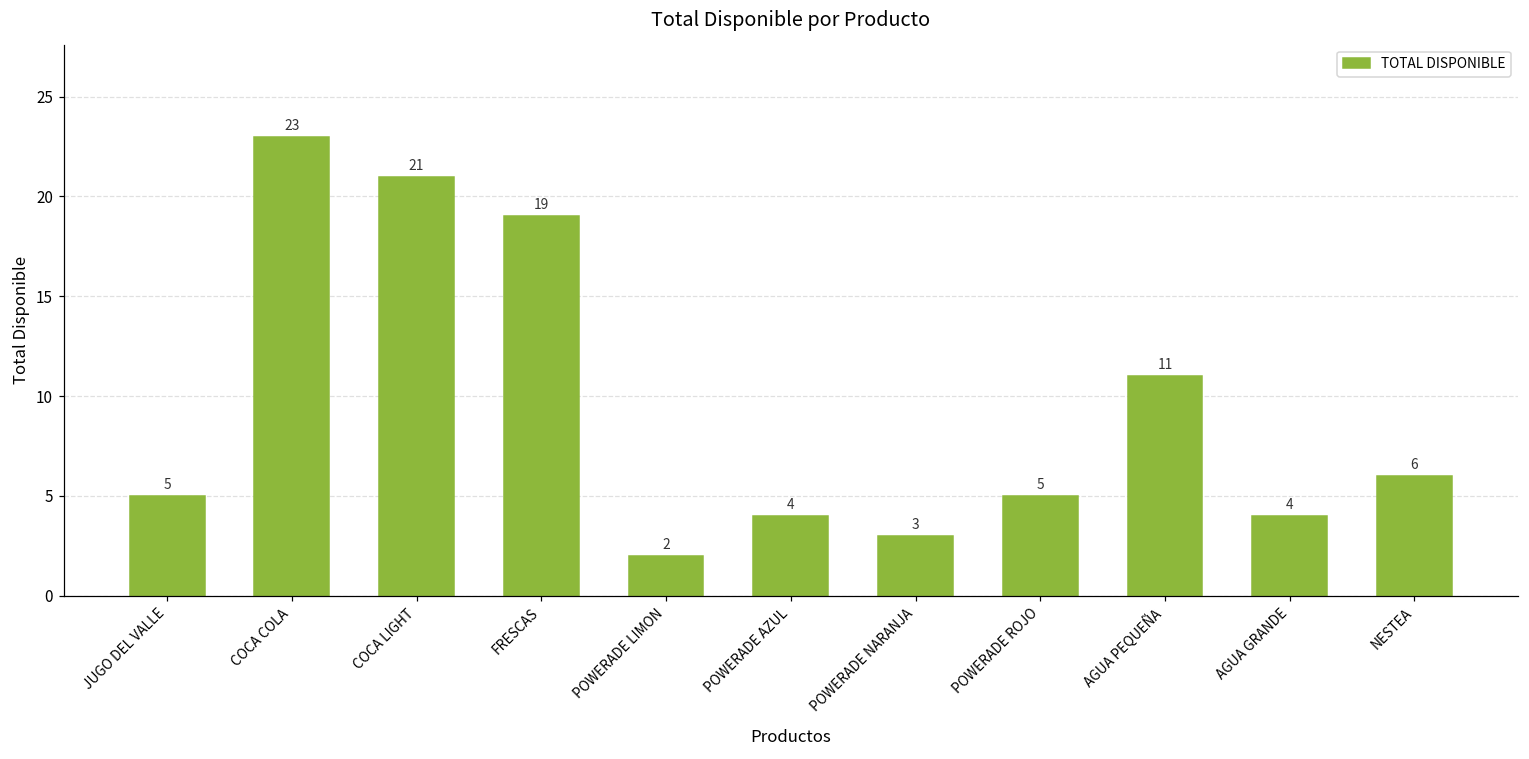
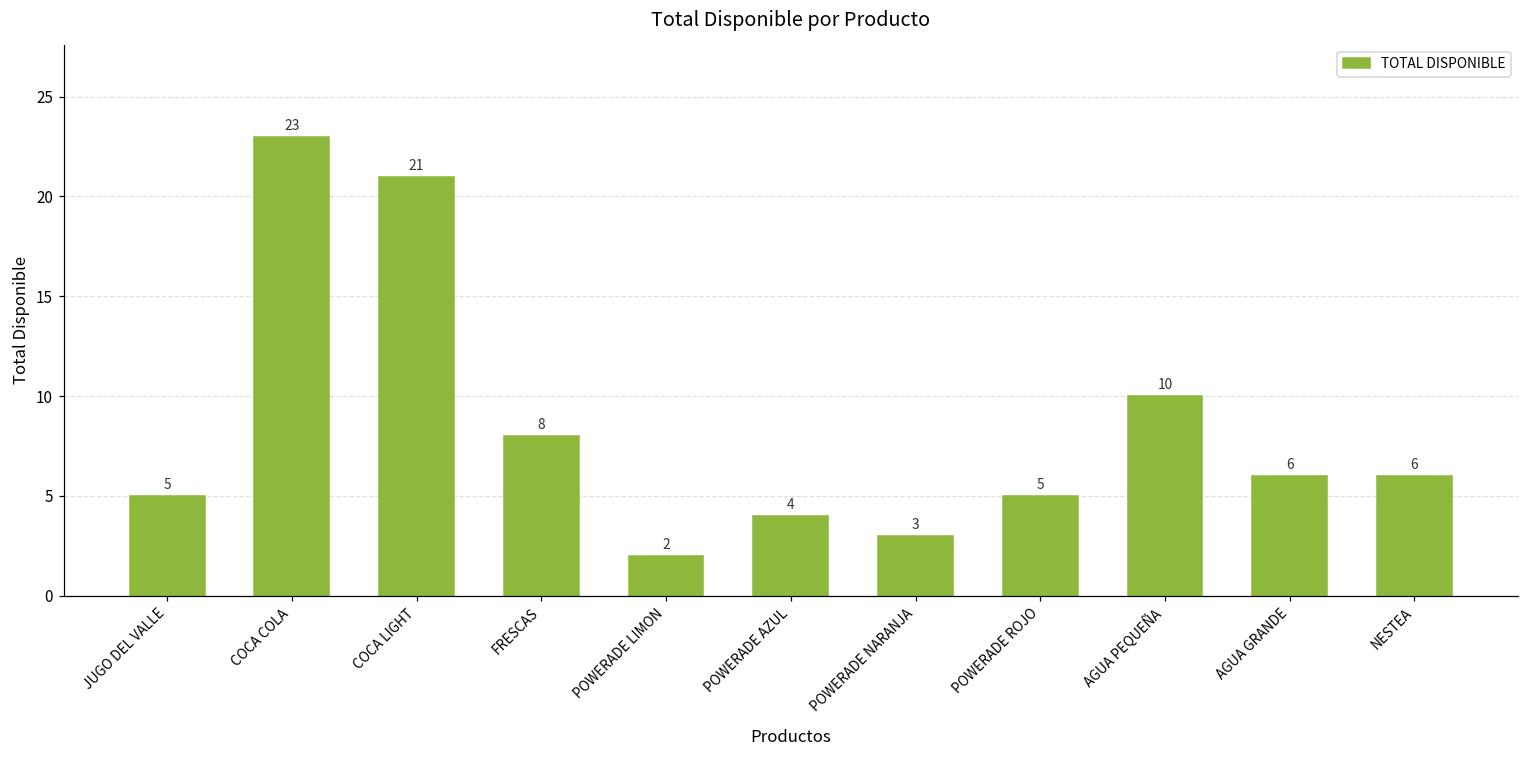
FRESCAS: 19 -> 8
AGUA PEQUEÑA: 11 -> 10
AGUA GRANDE: 4 -> 6
